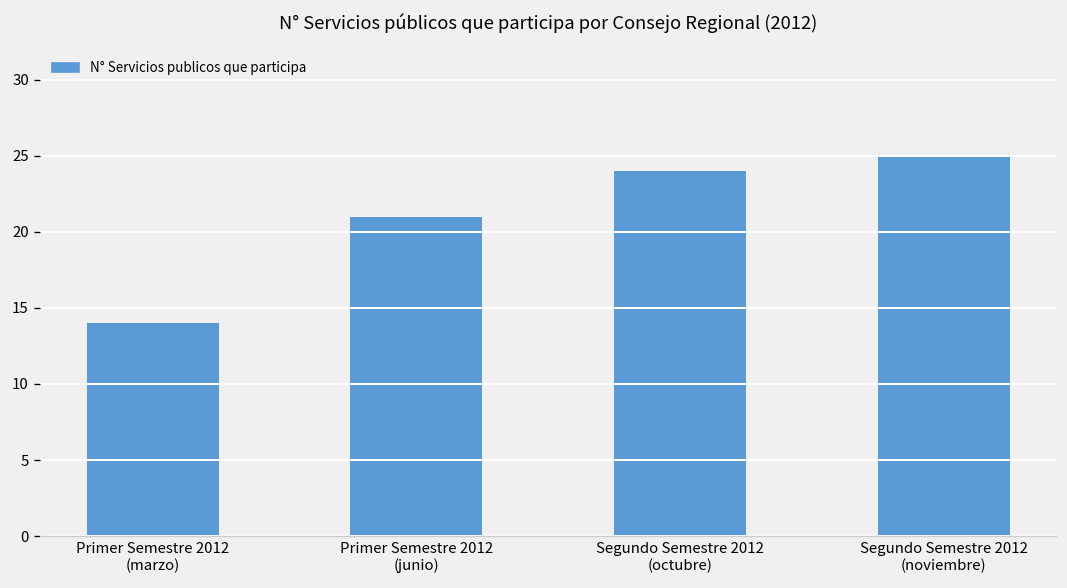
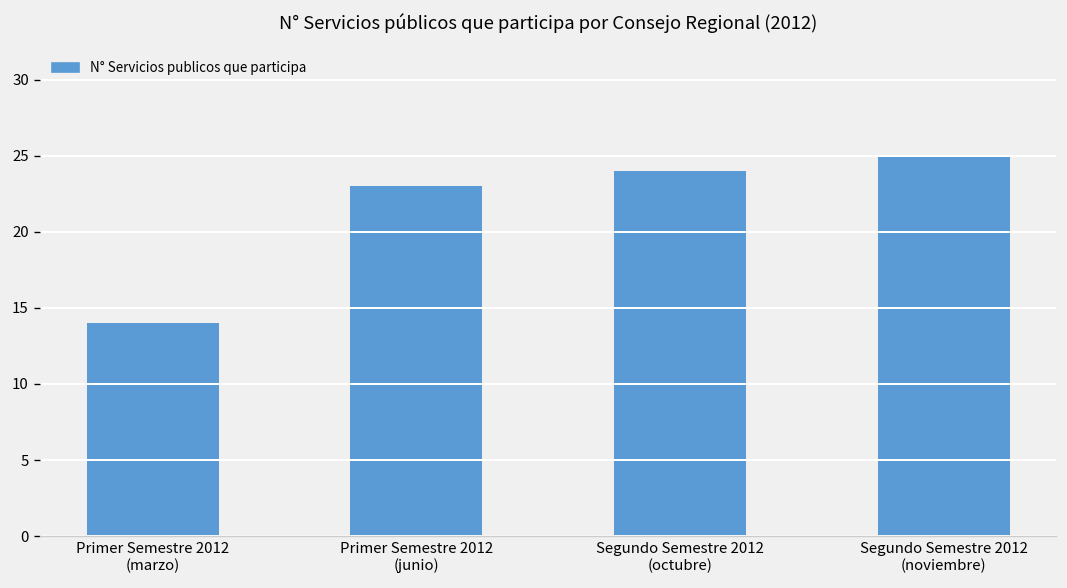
Primer Semestre 2012 (junio): 21 -> 23
